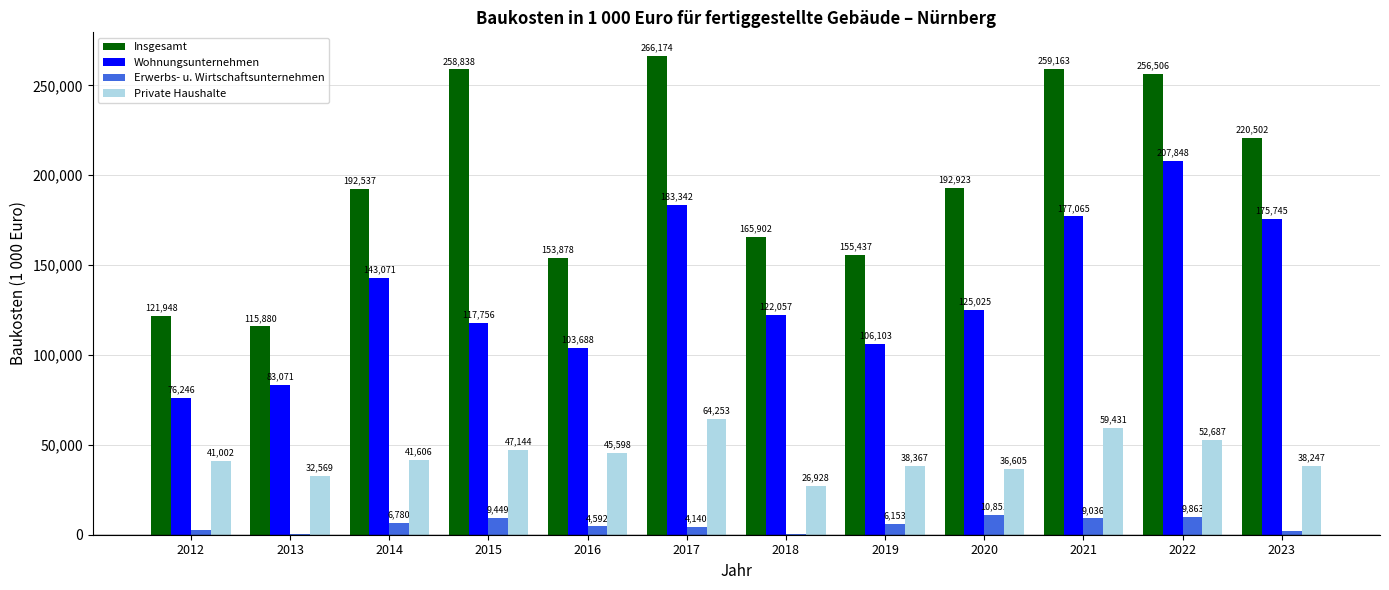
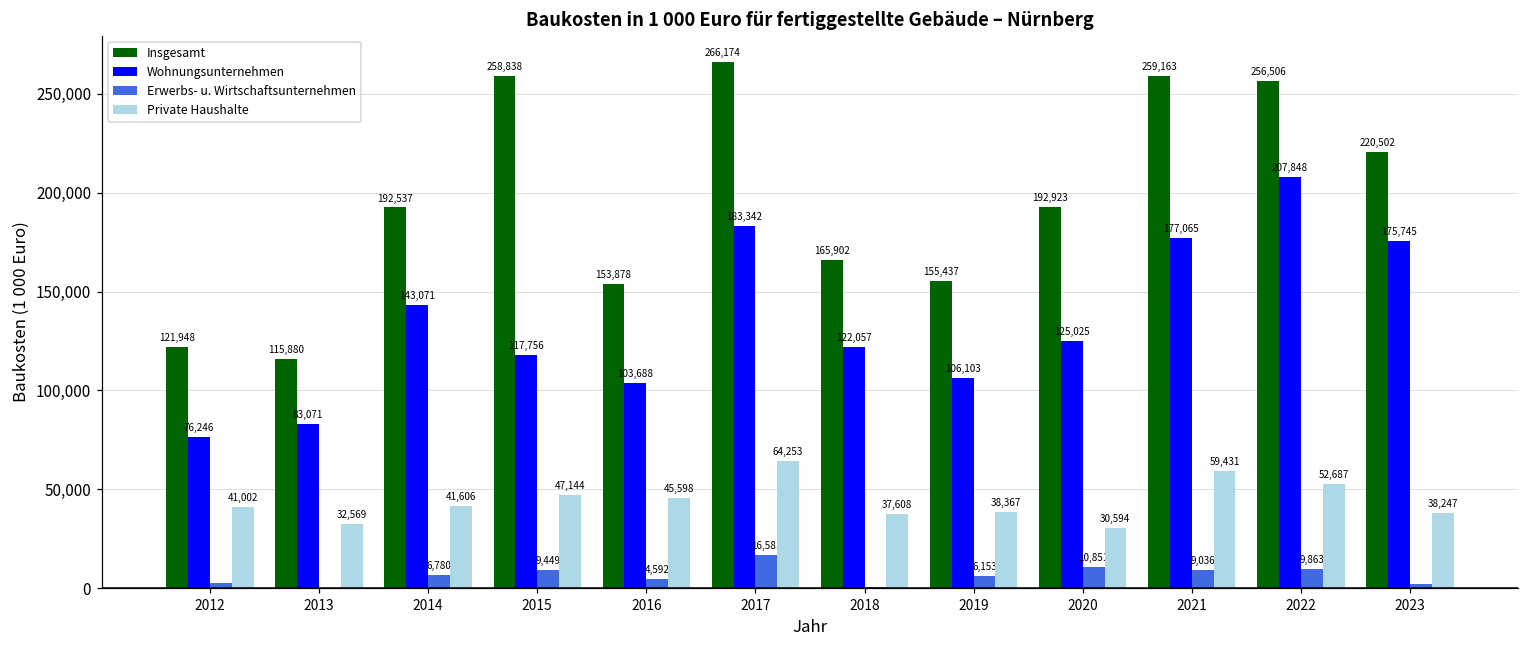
Erwerbs- u. Wirtschaftsunternehmen, 2017: 4,140 -> 16,581
Private Haushalte, 2018: 26,928 -> 37,608
Private Haushalte, 2020: 36,605 -> 30,594
